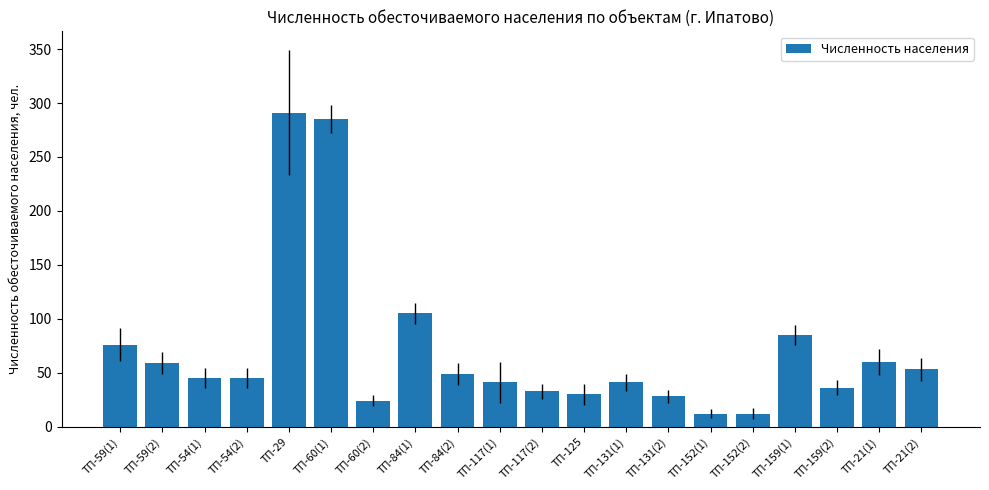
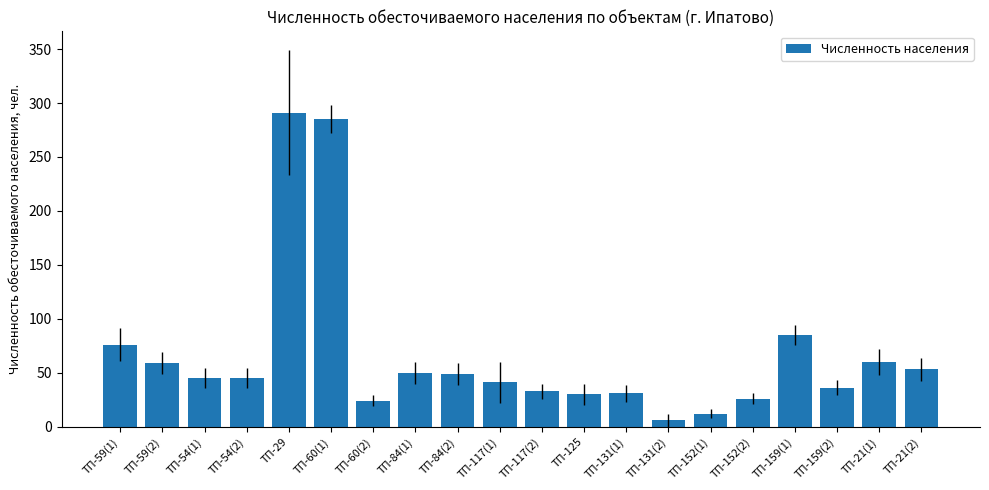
ТП-84(1): 105 -> 50
ТП-131(1): 41 -> 31
ТП-131(2): 28 -> 6
ТП-152(2): 12 -> 26
